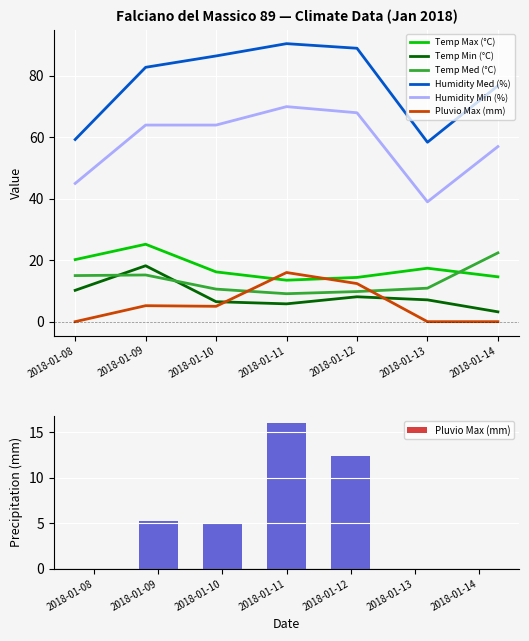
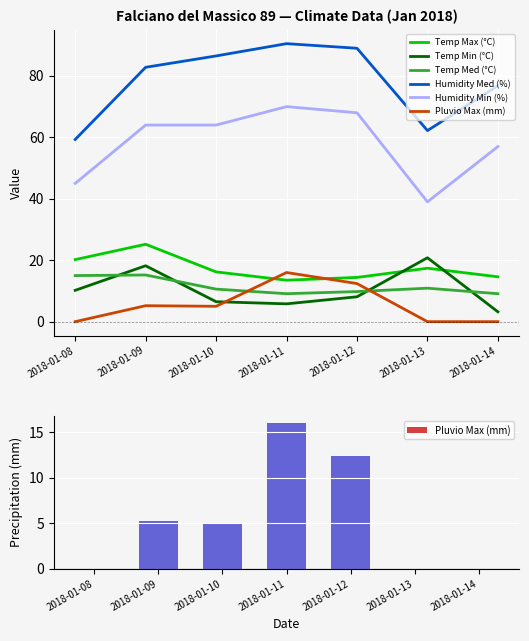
Falciano del Massico 89 — Climate Data (Jan 2018), Temp Min (°C), 2018-01-13: 7 -> 21
Falciano del Massico 89 — Climate Data (Jan 2018), Humidity Med (%), 2018-01-13: 58 -> 62
Falciano del Massico 89 — Climate Data (Jan 2018), Temp Med (°C), 2018-01-14: 22 -> 9
